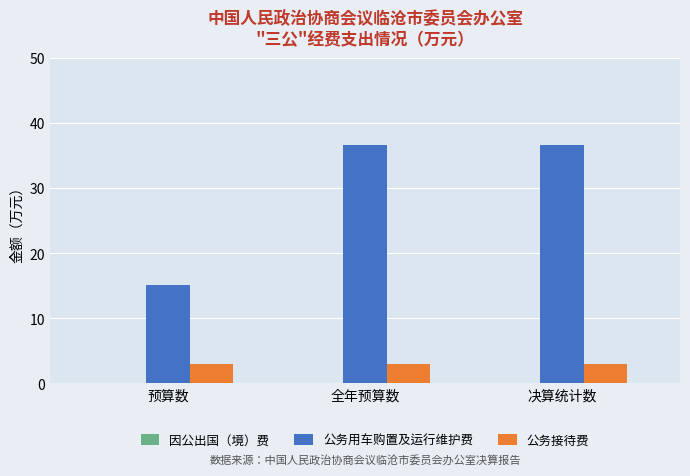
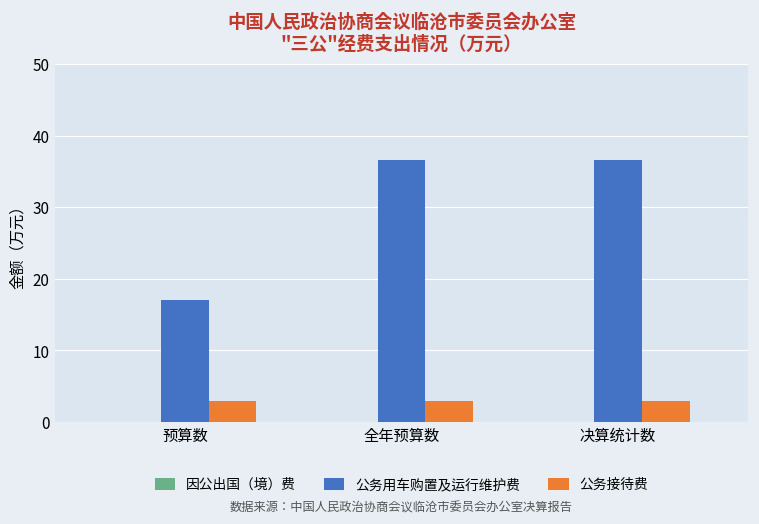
公务用车购置及运行维护费, 预算数: 15 -> 17
